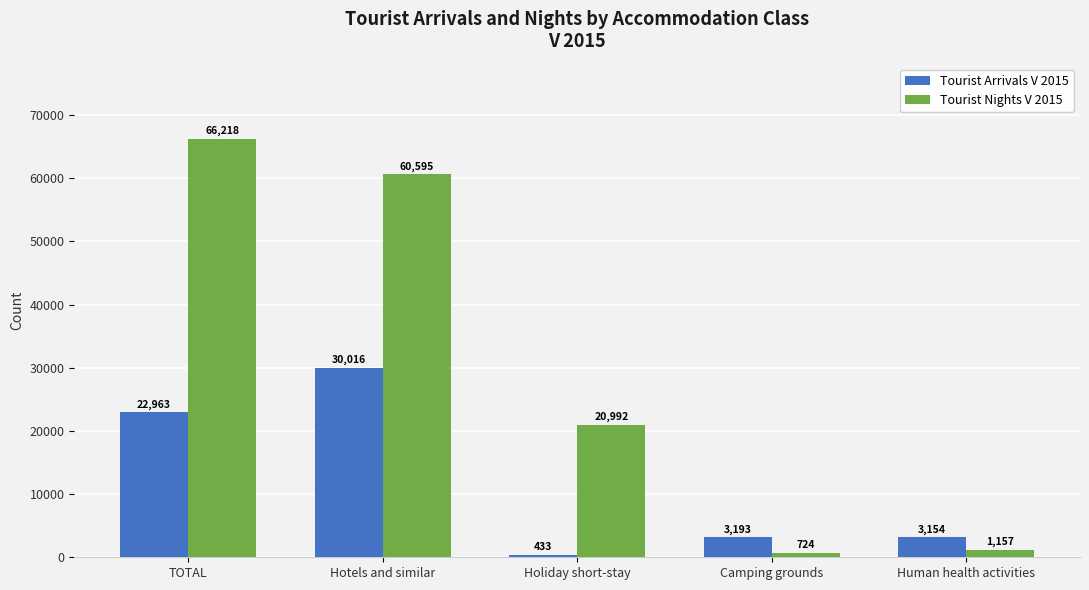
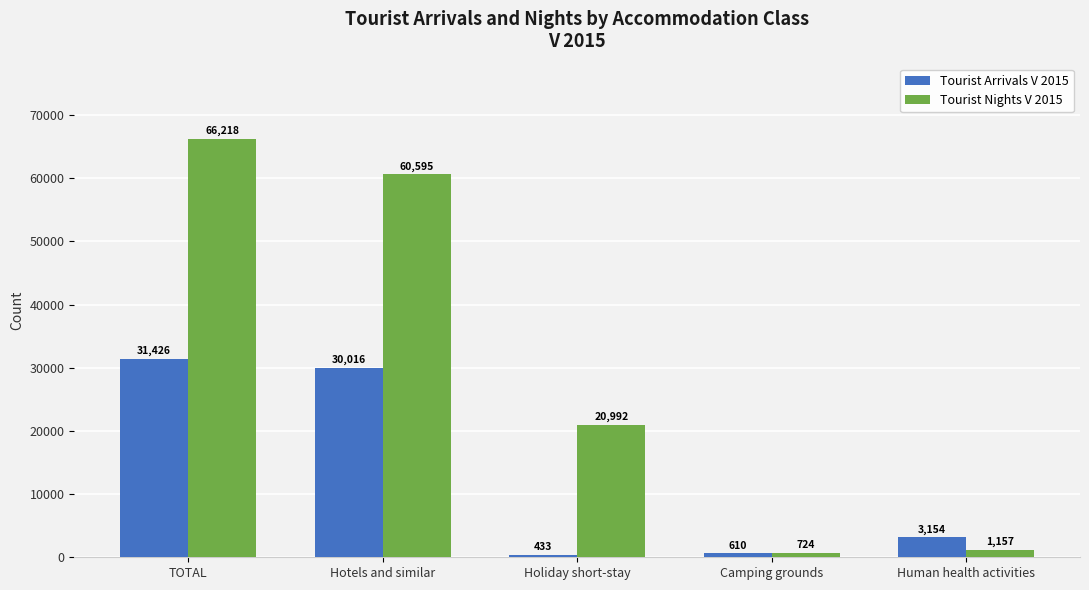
Tourist Arrivals V 2015, TOTAL: 22,963 -> 31,426
Tourist Arrivals V 2015, Camping grounds: 3,193 -> 610
